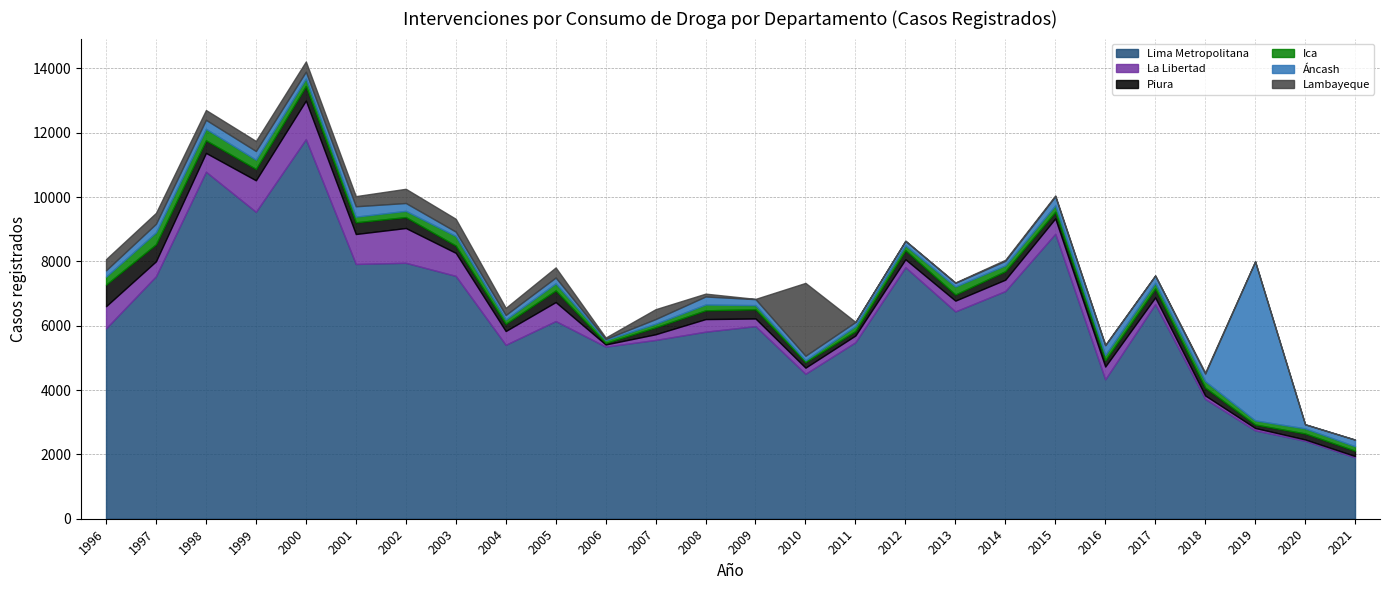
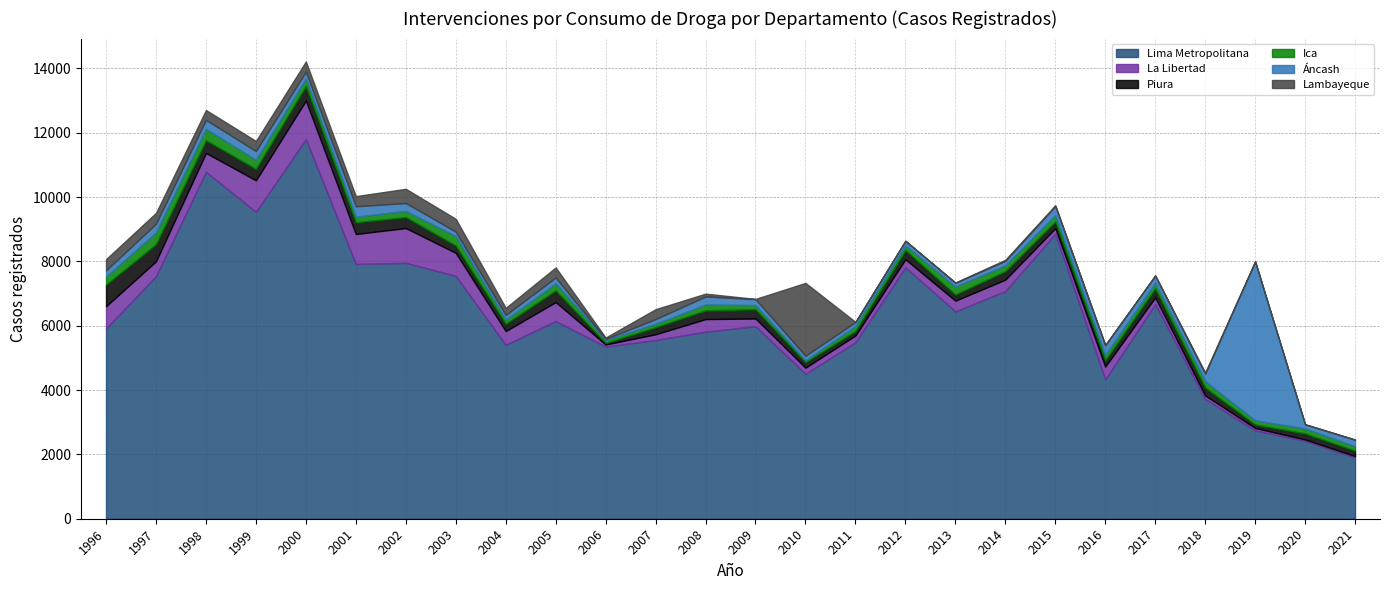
La Libertad, 2015: 500 -> 200
